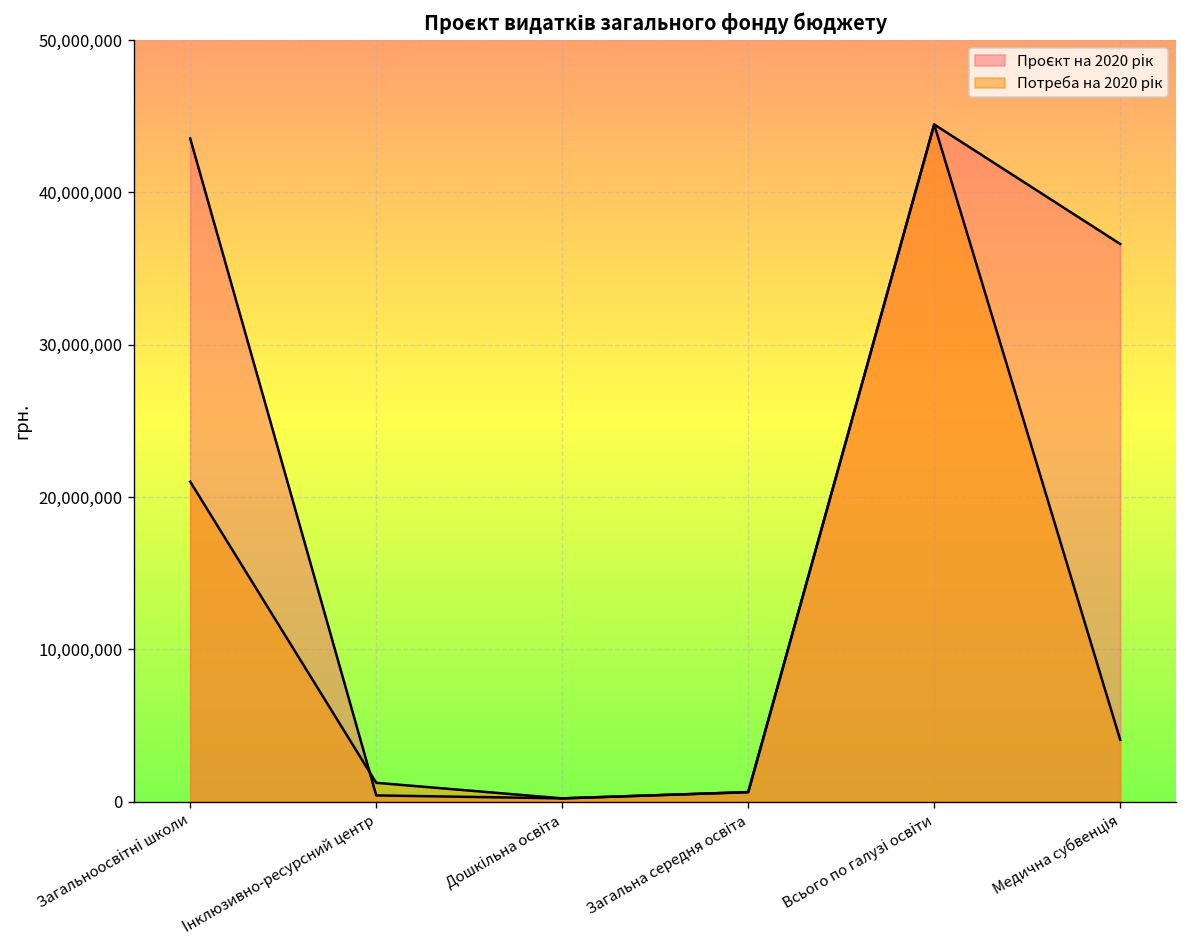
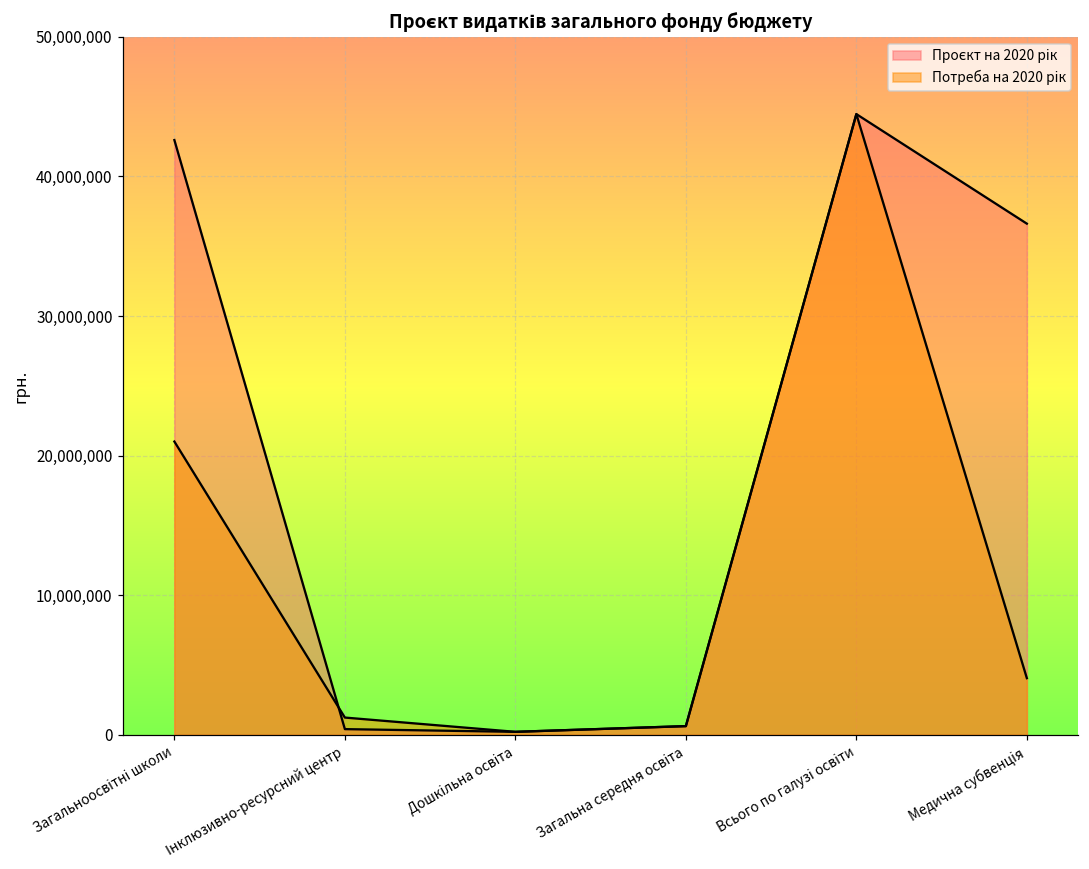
Проєкт на 2020 рік, Загальноосвітні школи: 43,500,000 -> 42,600,000
